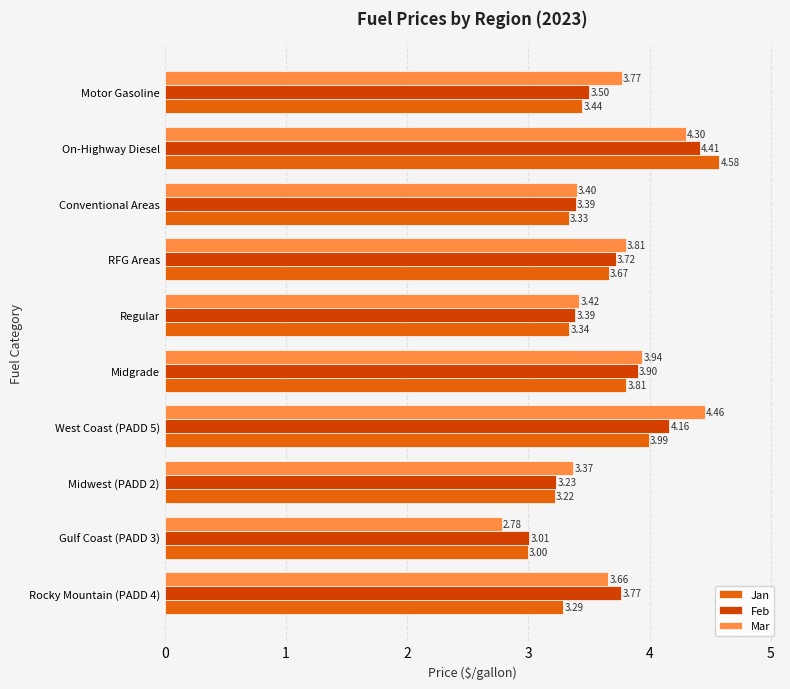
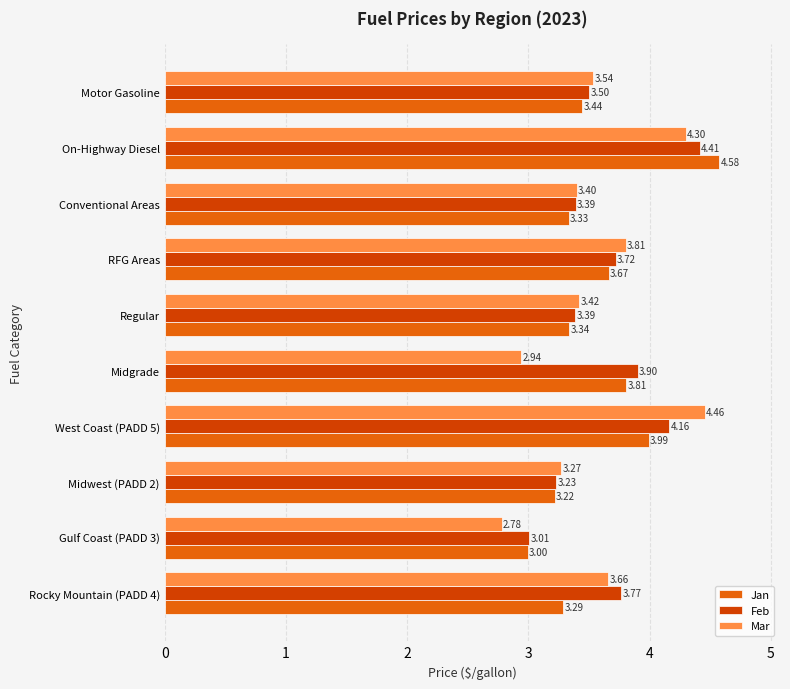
Mar, Motor Gasoline: 3.77 -> 3.54
Mar, Midgrade: 3.94 -> 2.94
Mar, Midwest (PADD 2): 3.37 -> 3.27
